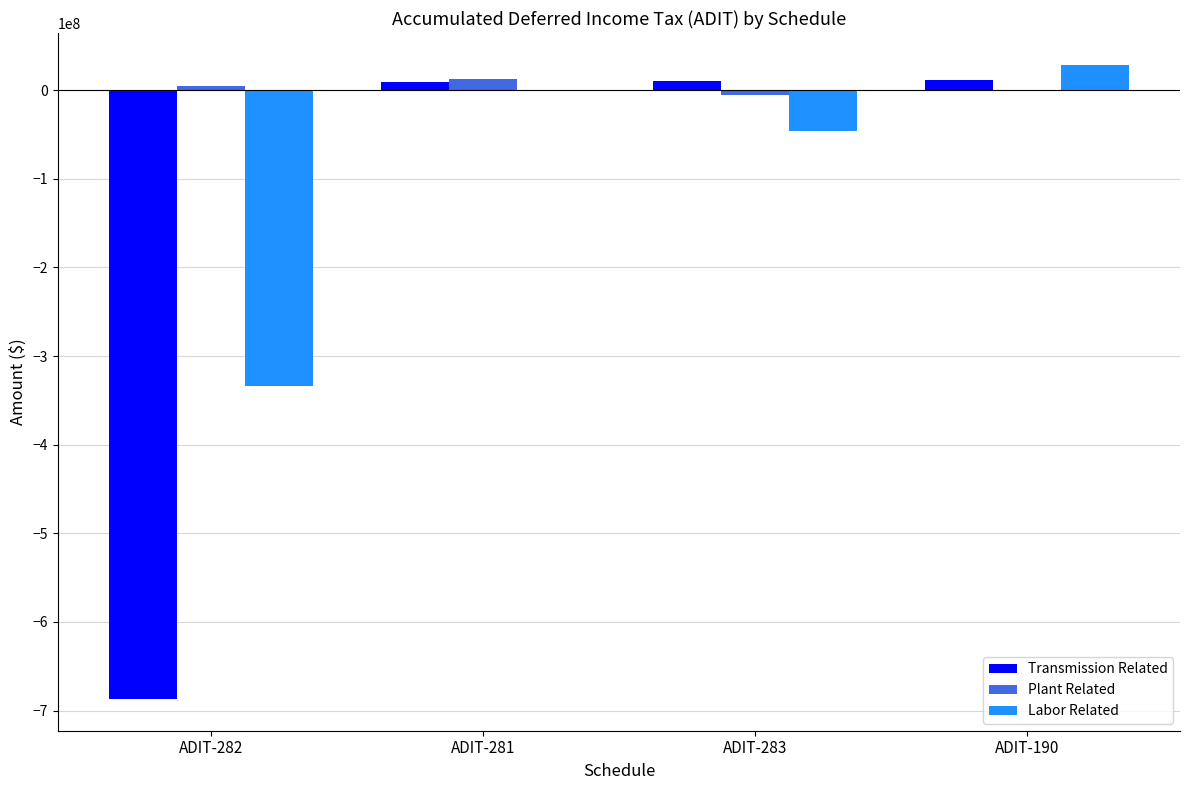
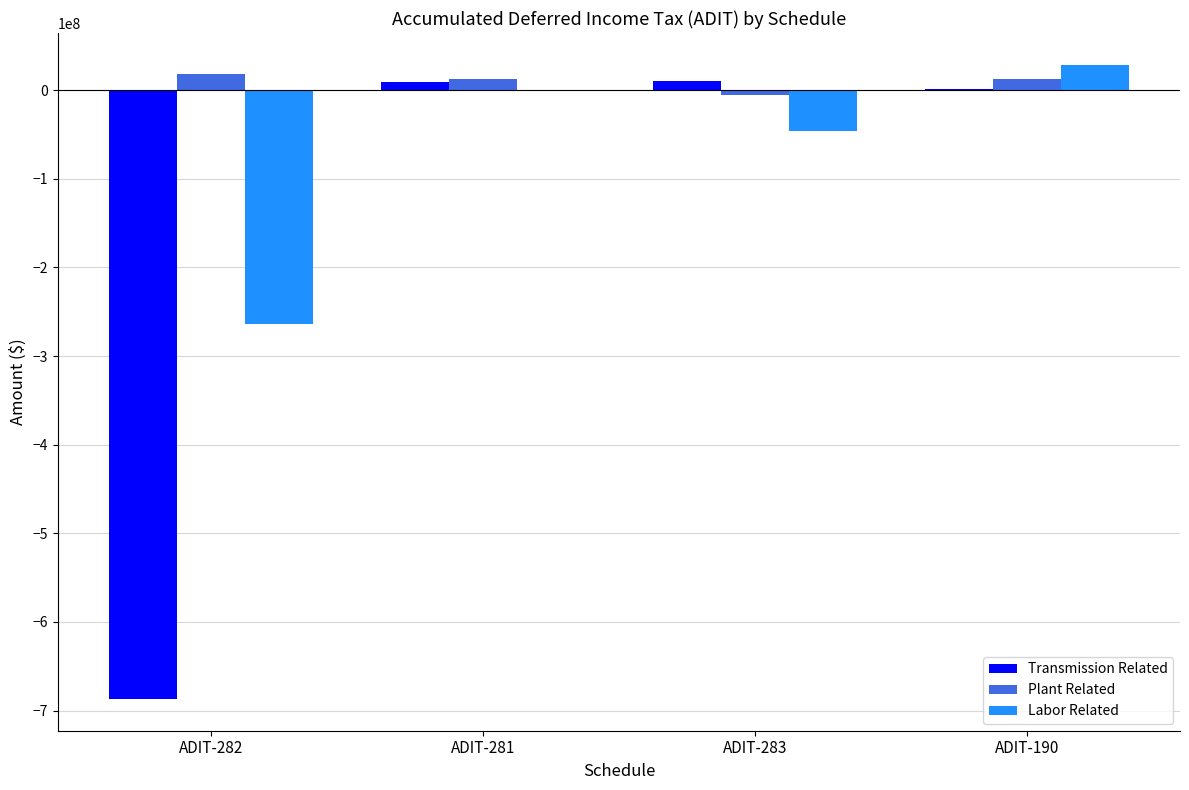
Plant Related, ADIT-282: 10000000 -> 20000000
Labor Related, ADIT-282: -330000000 -> -260000000
Transmission Related, ADIT-190: 10000000 -> 0
Plant Related, ADIT-190: 0 -> 10000000
